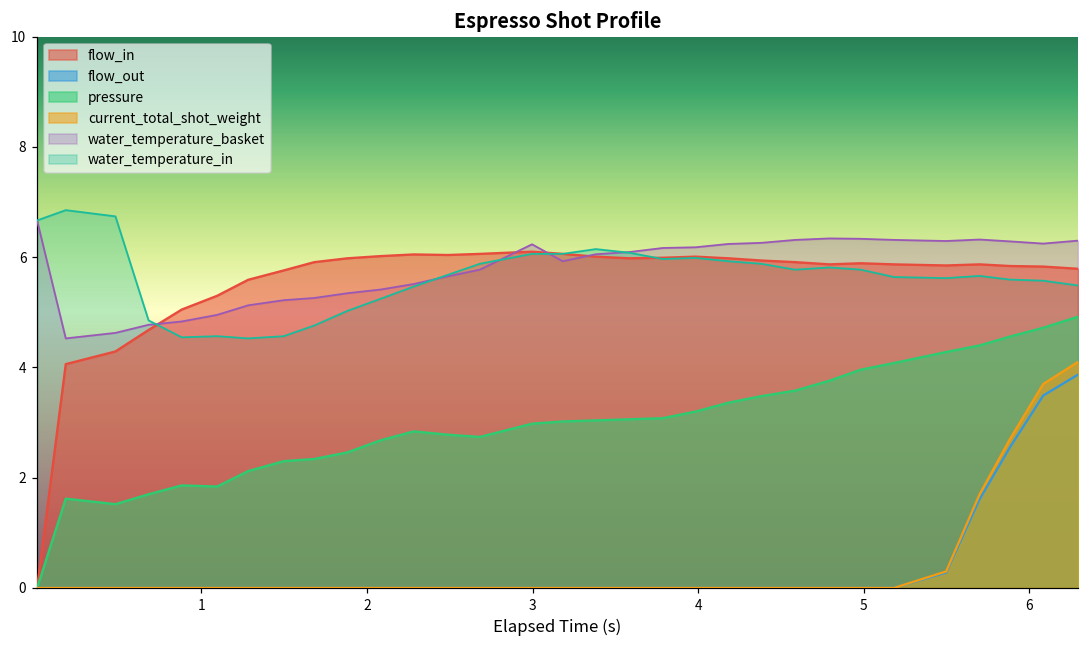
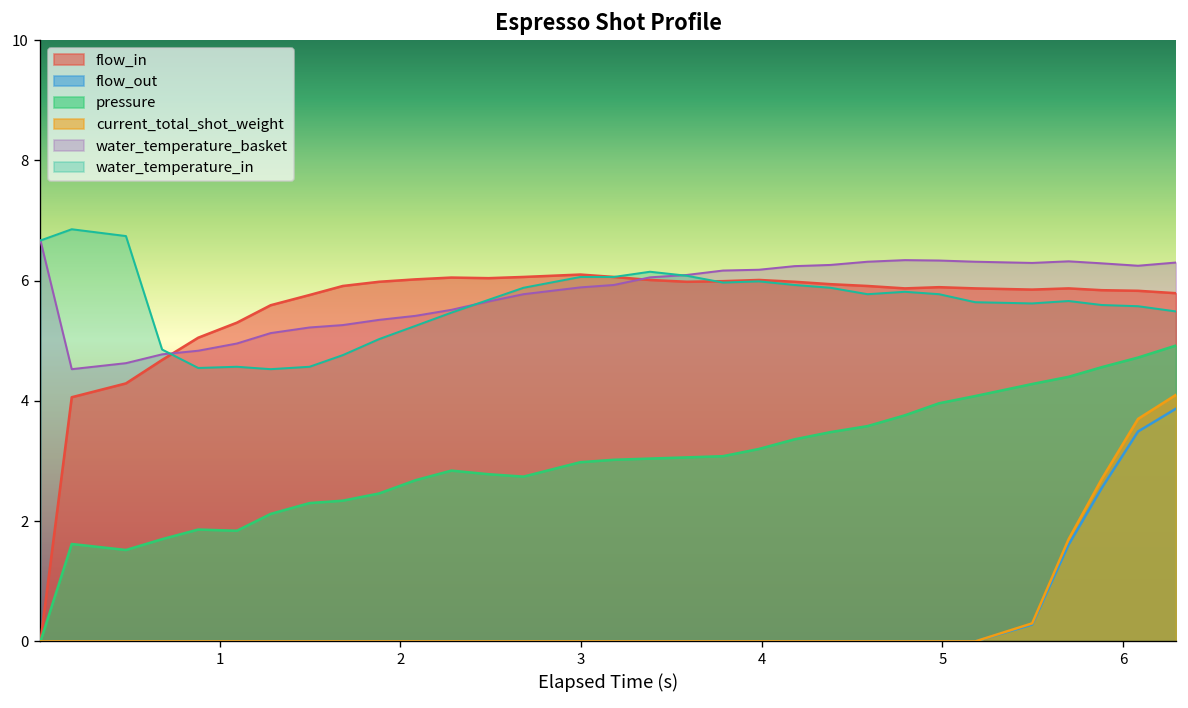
water_temperature_basket, 3: 6.2 -> 5.9
